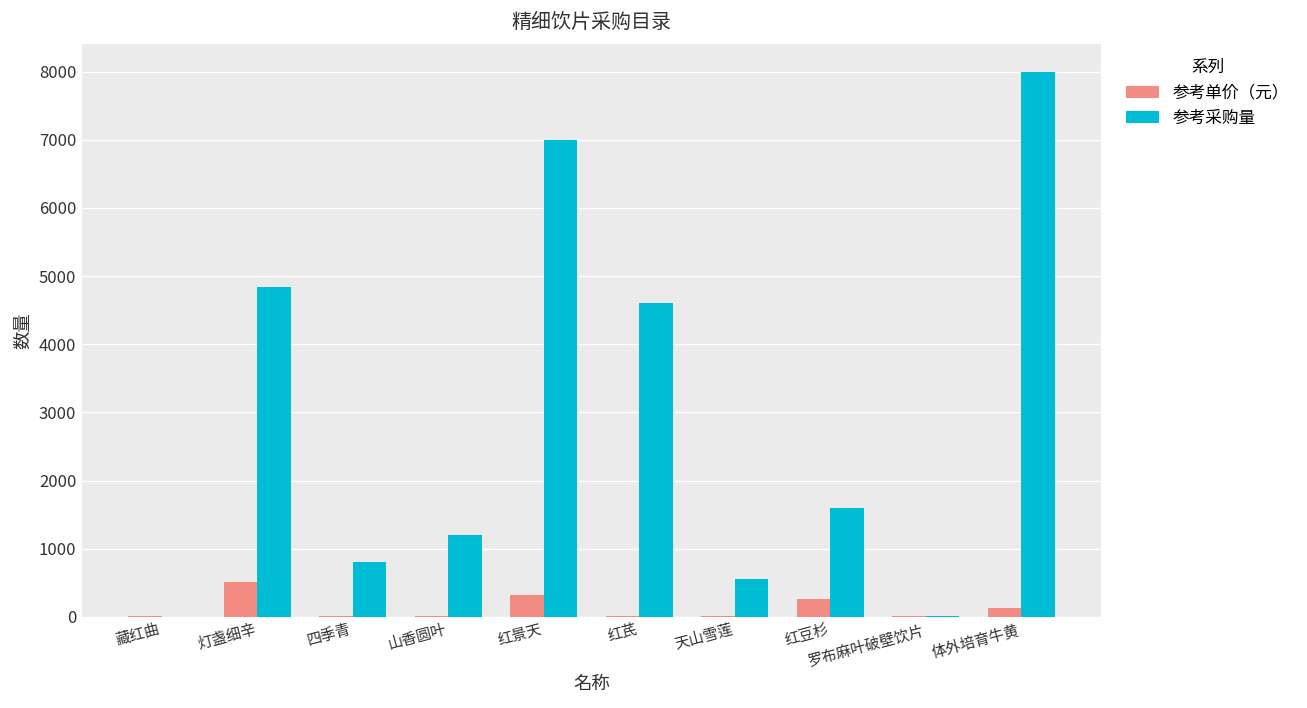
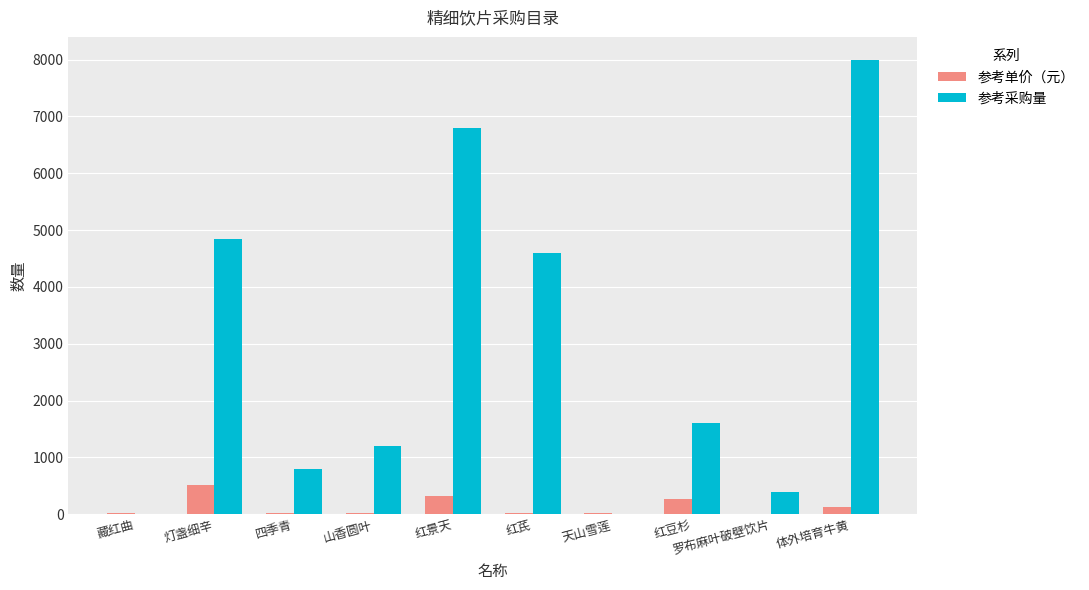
参考采购量, 红景天: 7000 -> 6800
参考采购量, 天山雪莲: 600 -> 0
参考采购量, 罗布麻叶破壁饮片: 0 -> 400
